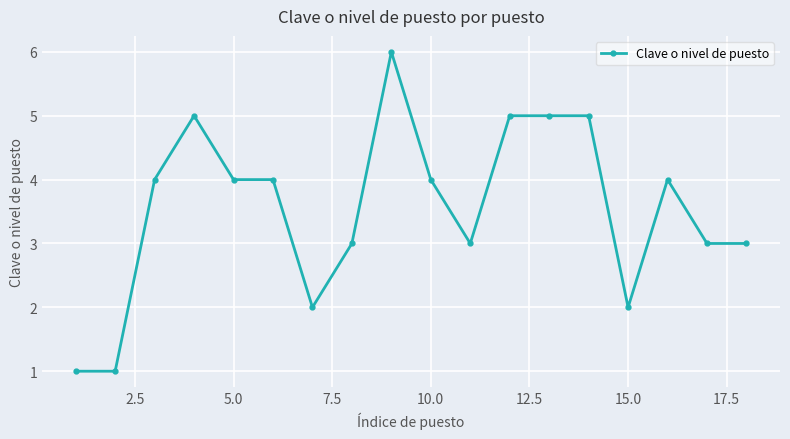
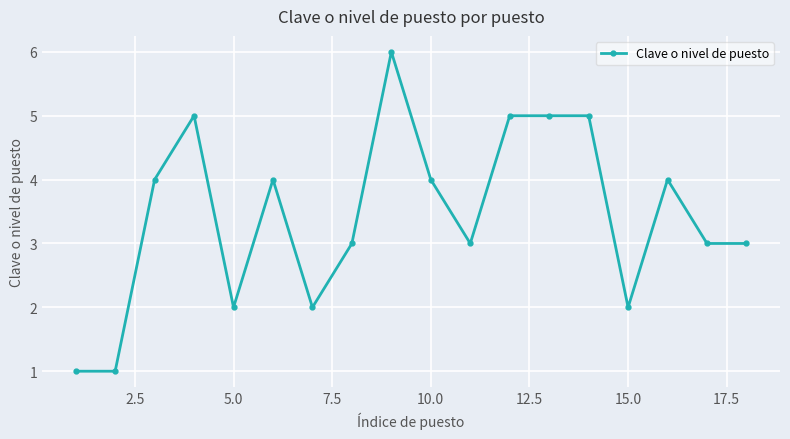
5.0: 4 -> 2
